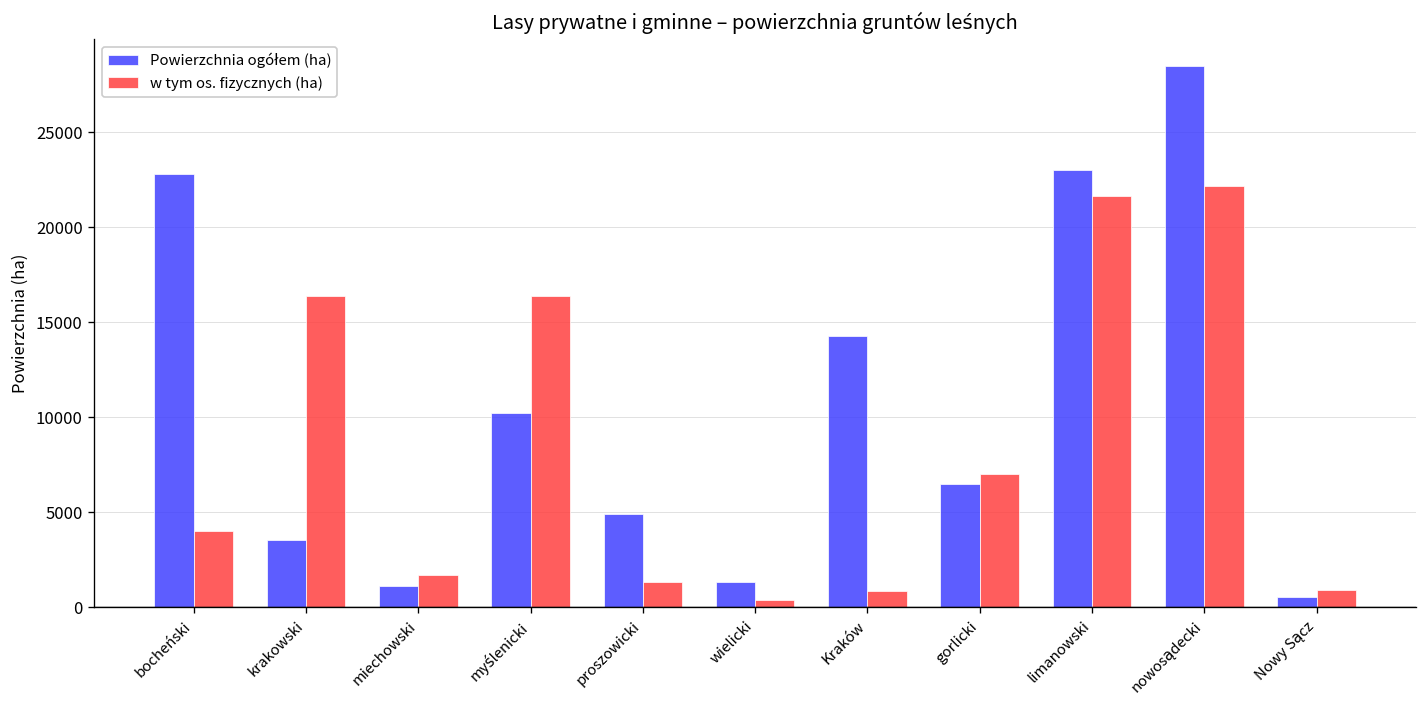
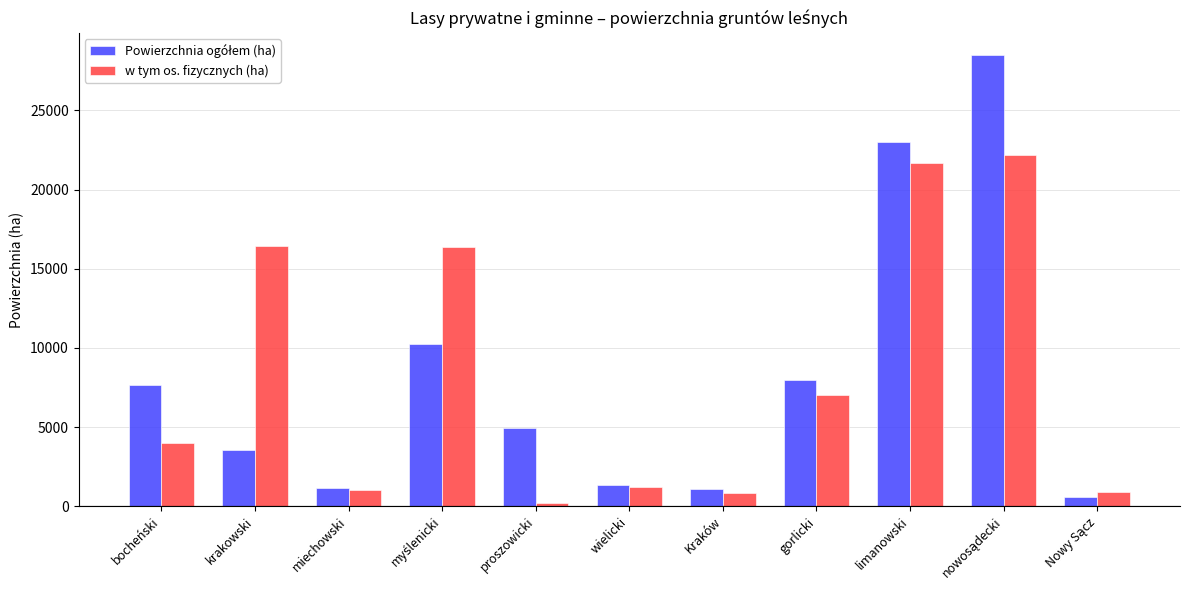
Powierzchnia ogółem (ha), bocheński: 22800 -> 7700
w tym os. fizycznych (ha), miechowski: 1700 -> 1100
w tym os. fizycznych (ha), proszowicki: 1400 -> 200
w tym os. fizycznych (ha), wielicki: 400 -> 1200
Powierzchnia ogółem (ha), Kraków: 14300 -> 1100
Powierzchnia ogółem (ha), gorlicki: 6500 -> 8000
